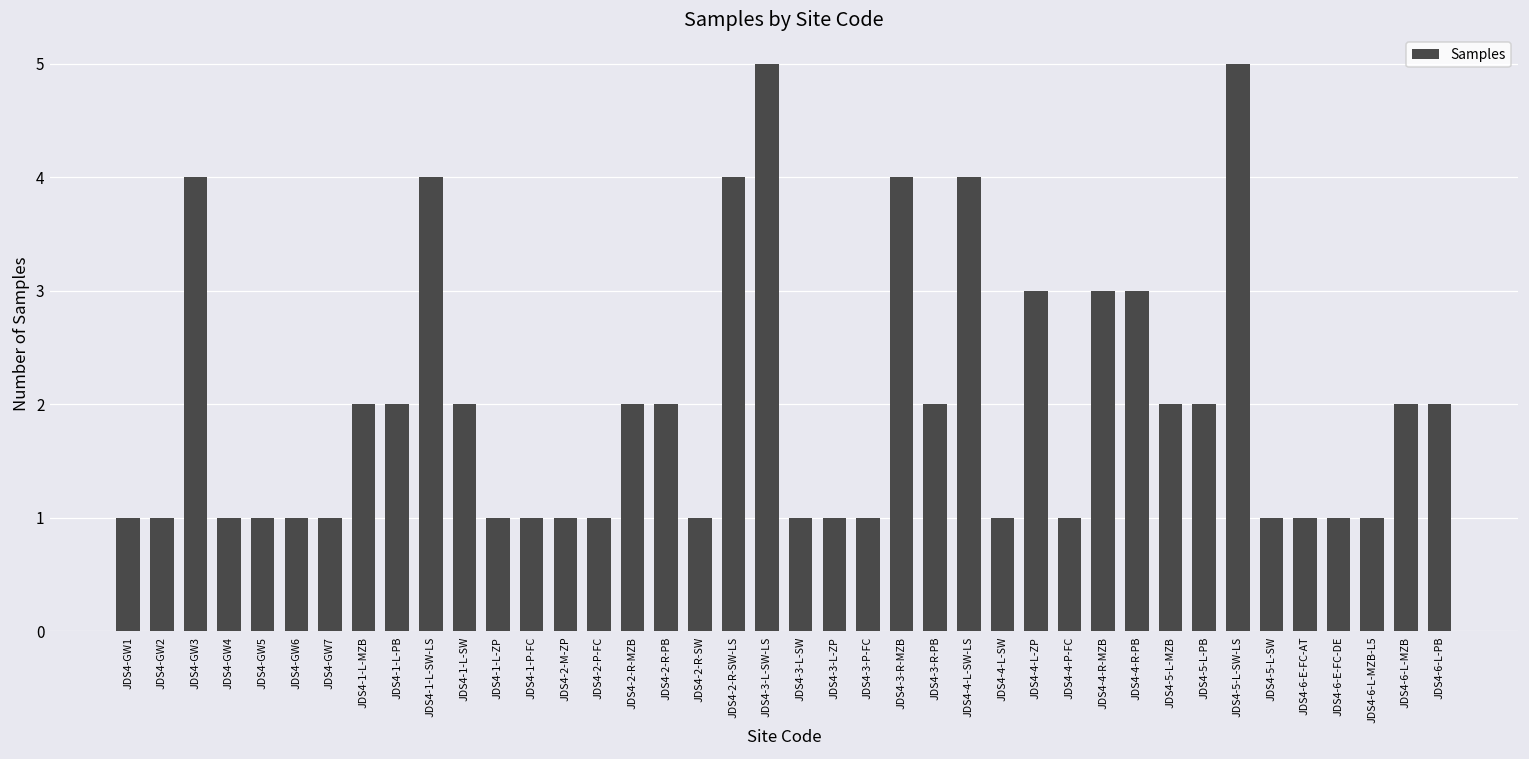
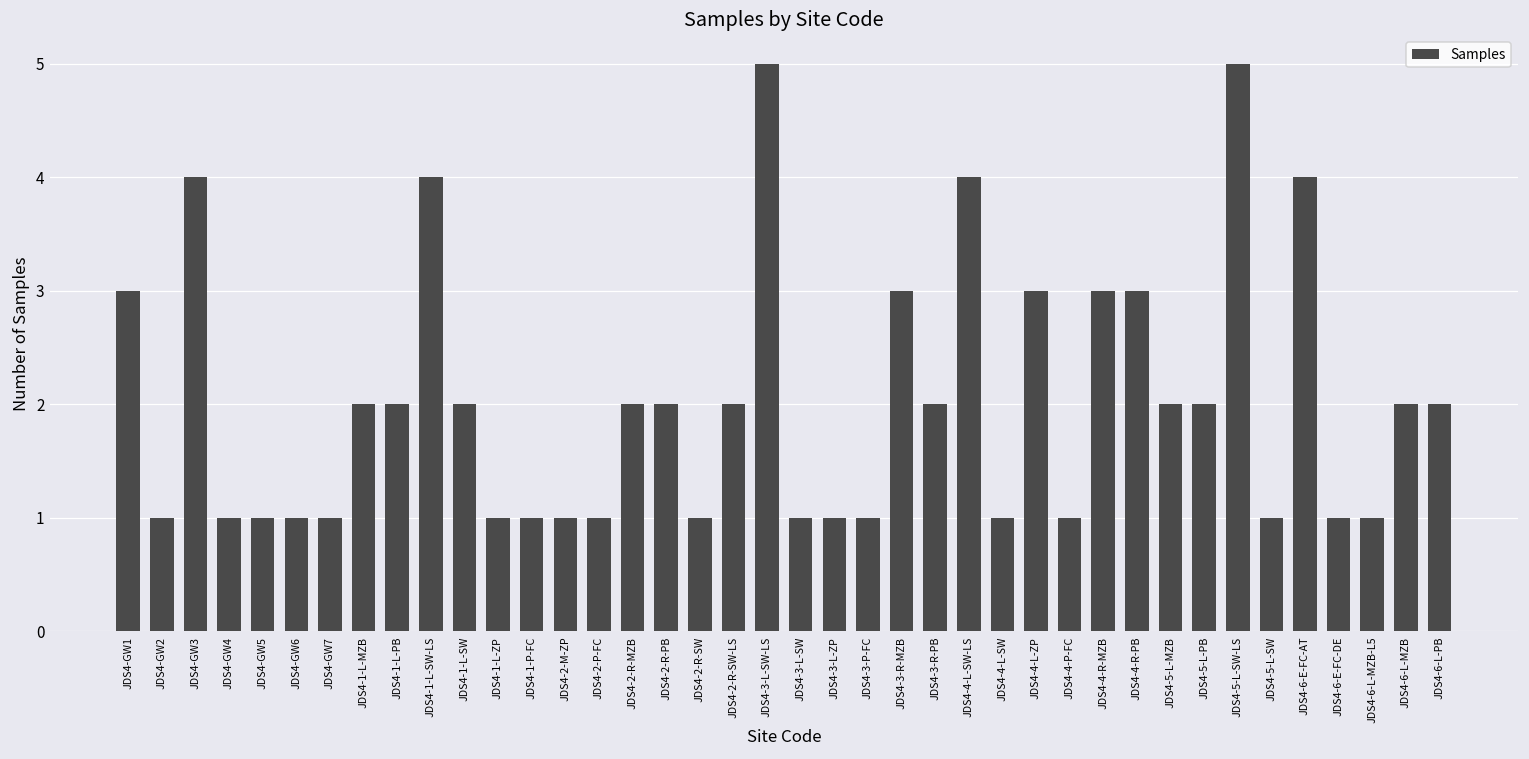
JDS4-GW1: 1 -> 3
JDS4-2-R-SW-LS: 4 -> 2
JDS4-3-R-MZB: 4 -> 3
JDS4-6-E-FC-AT: 1 -> 4
